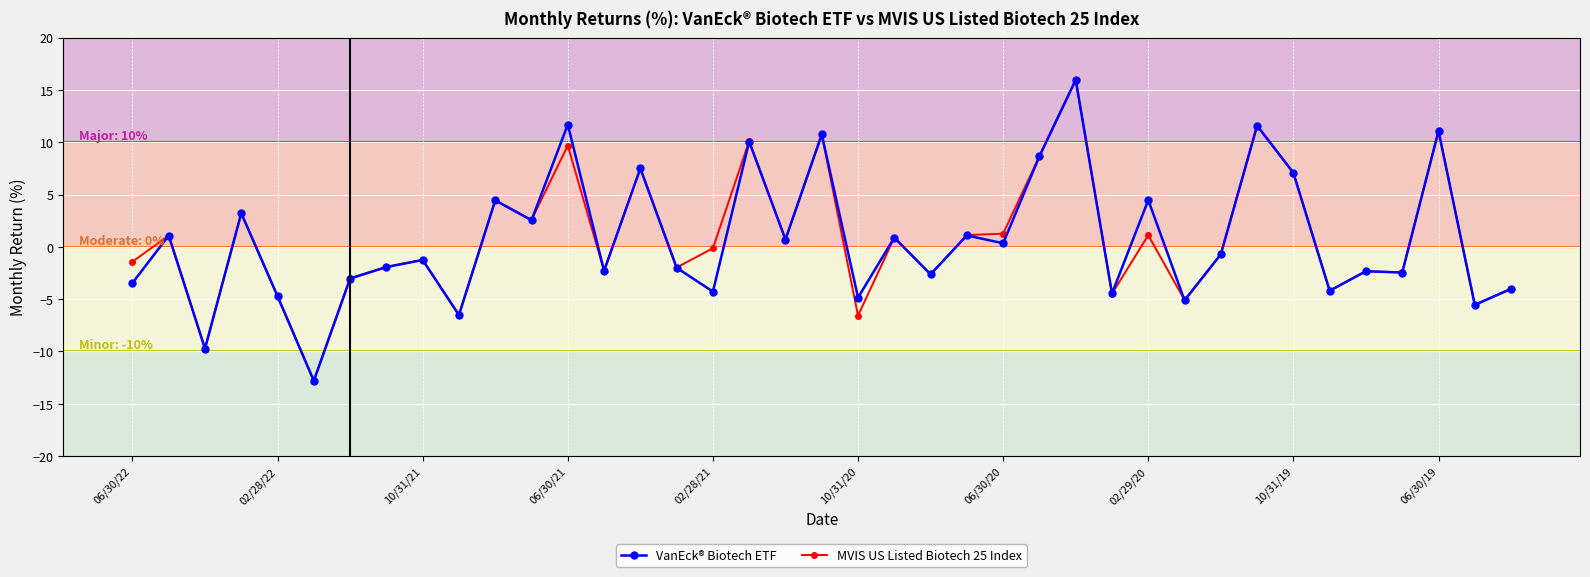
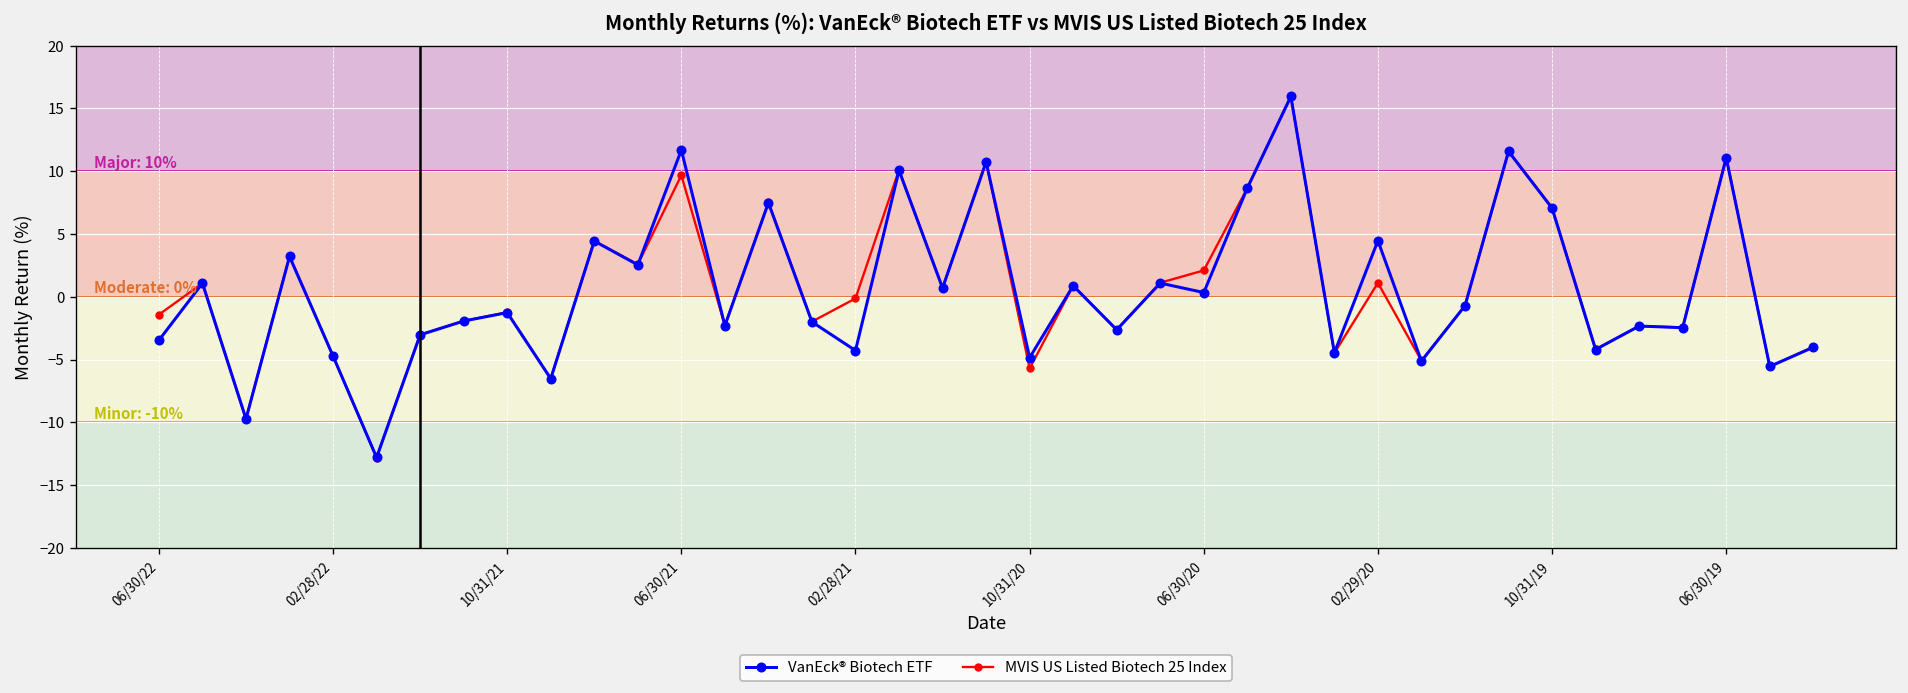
MVIS US Listed Biotech 25 Index, 10/31/20: -6.6 -> -5.7
MVIS US Listed Biotech 25 Index, 06/30/20: 1.3 -> 2.1
